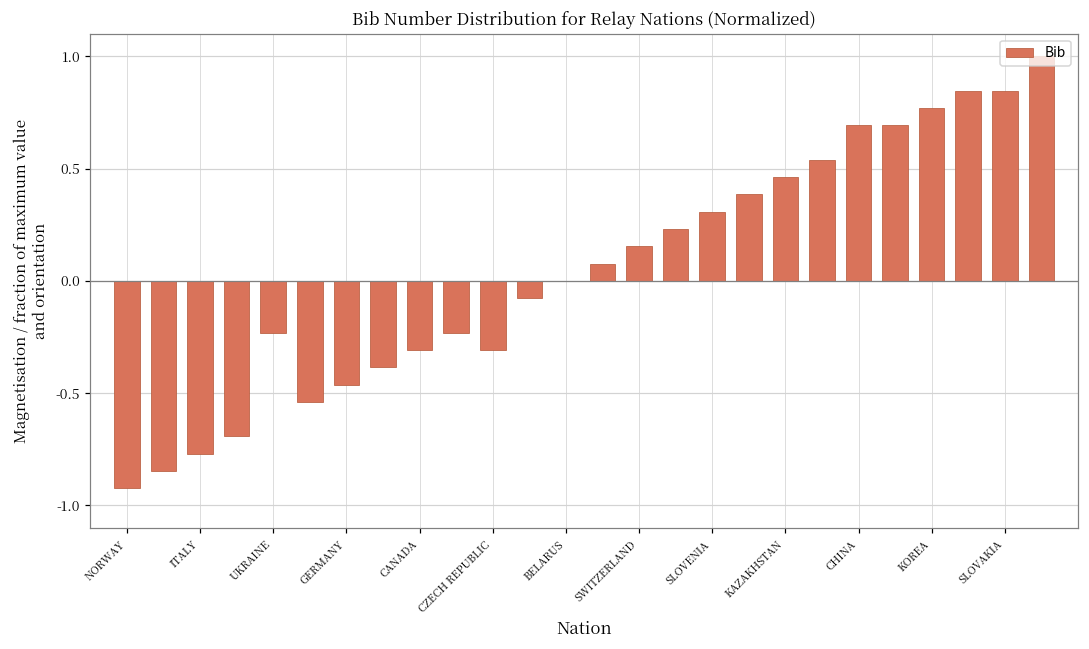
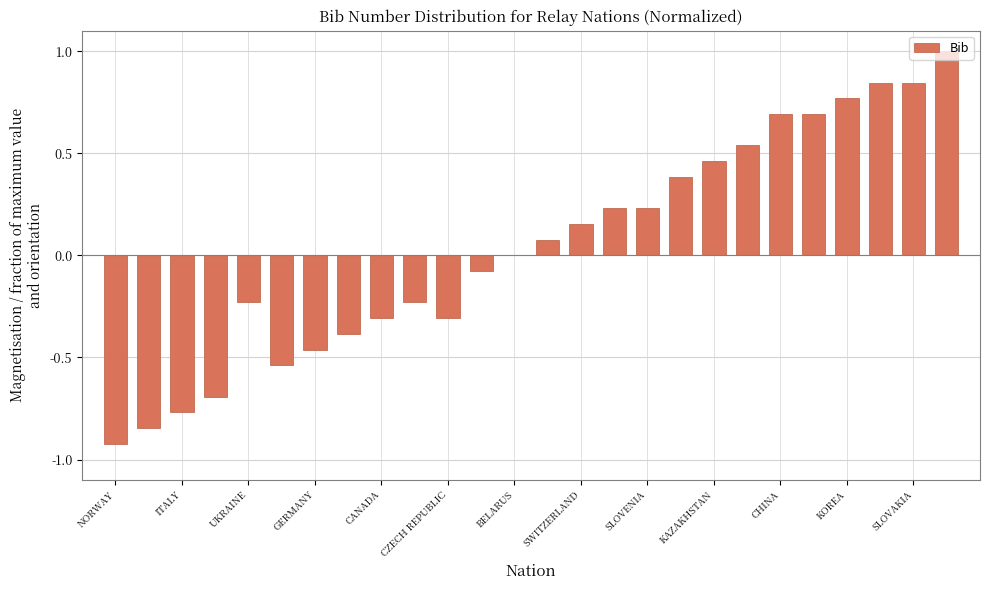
SLOVENIA: 0.31 -> 0.23
